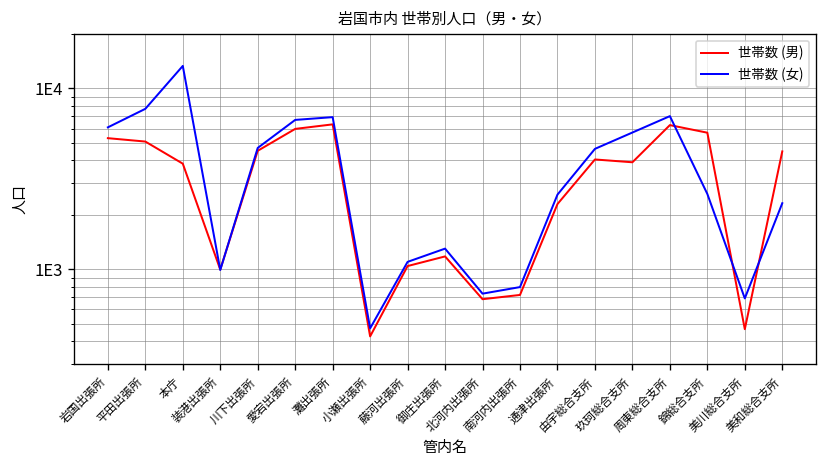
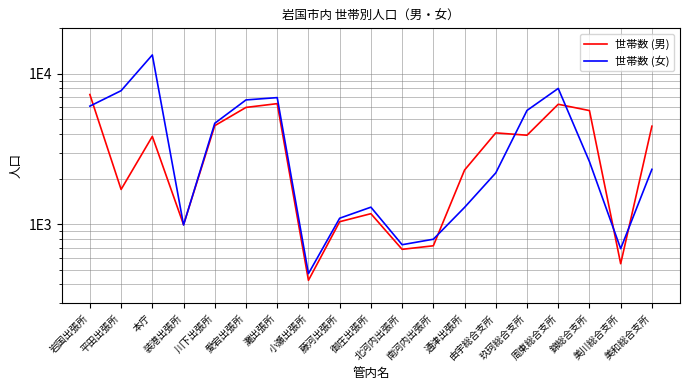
世帯数 (男), 岩国出張所: 5300 -> 7000
世帯数 (男), 平田出張所: 5100 -> 1700
世帯数 (女), 通津出張所: 2600 -> 1300
世帯数 (女), 由宇総合支所: 4600 -> 2200
世帯数 (女), 周東総合支所: 7000 -> 8000
世帯数 (男), 美川総合支所: 470 -> 550
